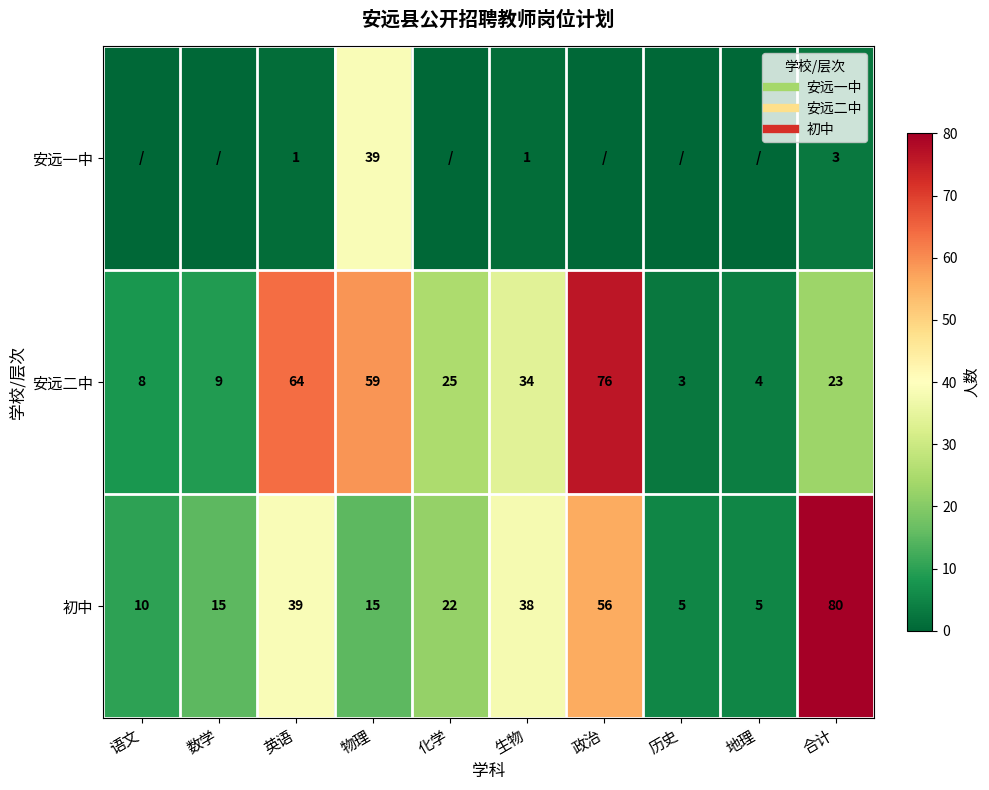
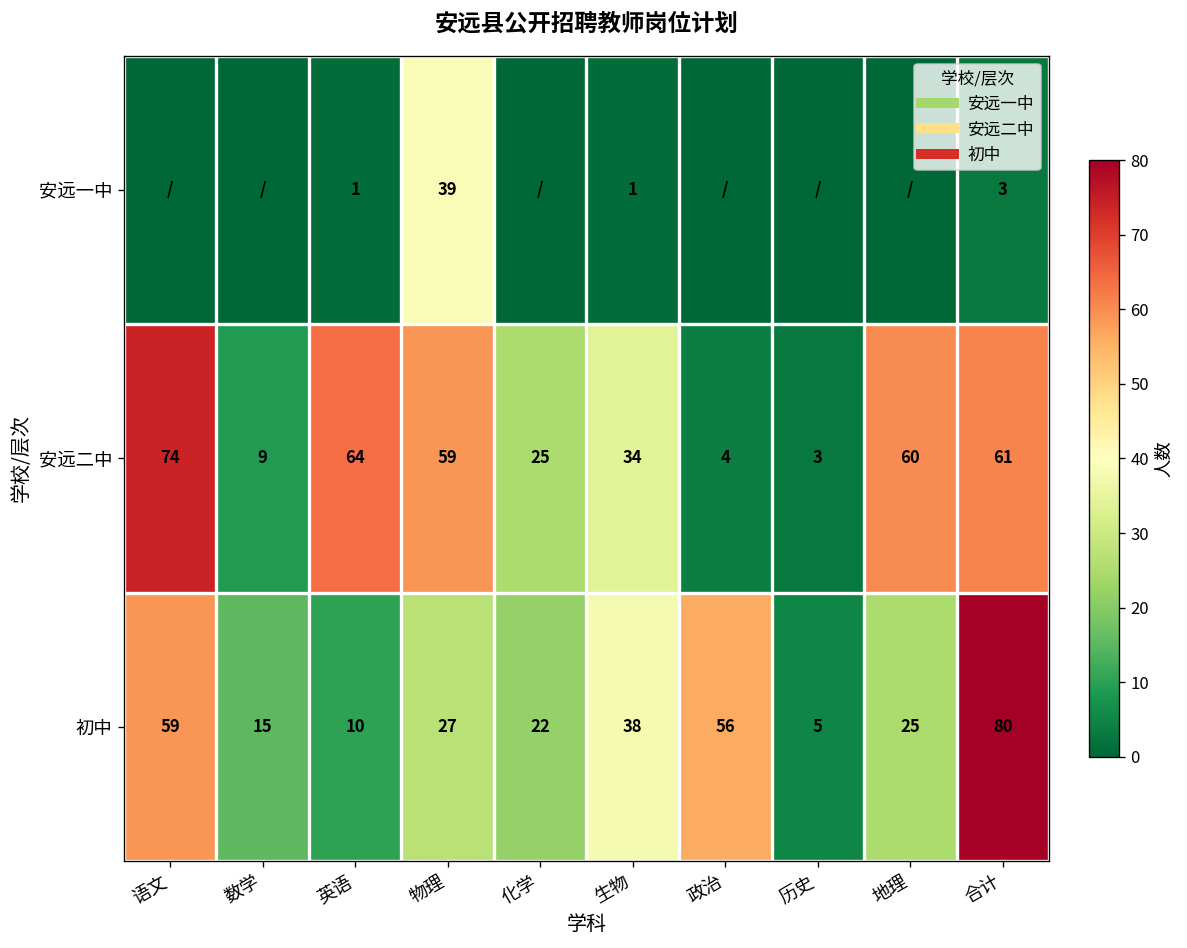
安远二中, 语文: 8 -> 74
安远二中, 政治: 76 -> 4
安远二中, 地理: 4 -> 60
安远二中, 合计: 23 -> 61
初中, 语文: 10 -> 59
初中, 英语: 39 -> 10
初中, 物理: 15 -> 27
初中, 地理: 5 -> 25
